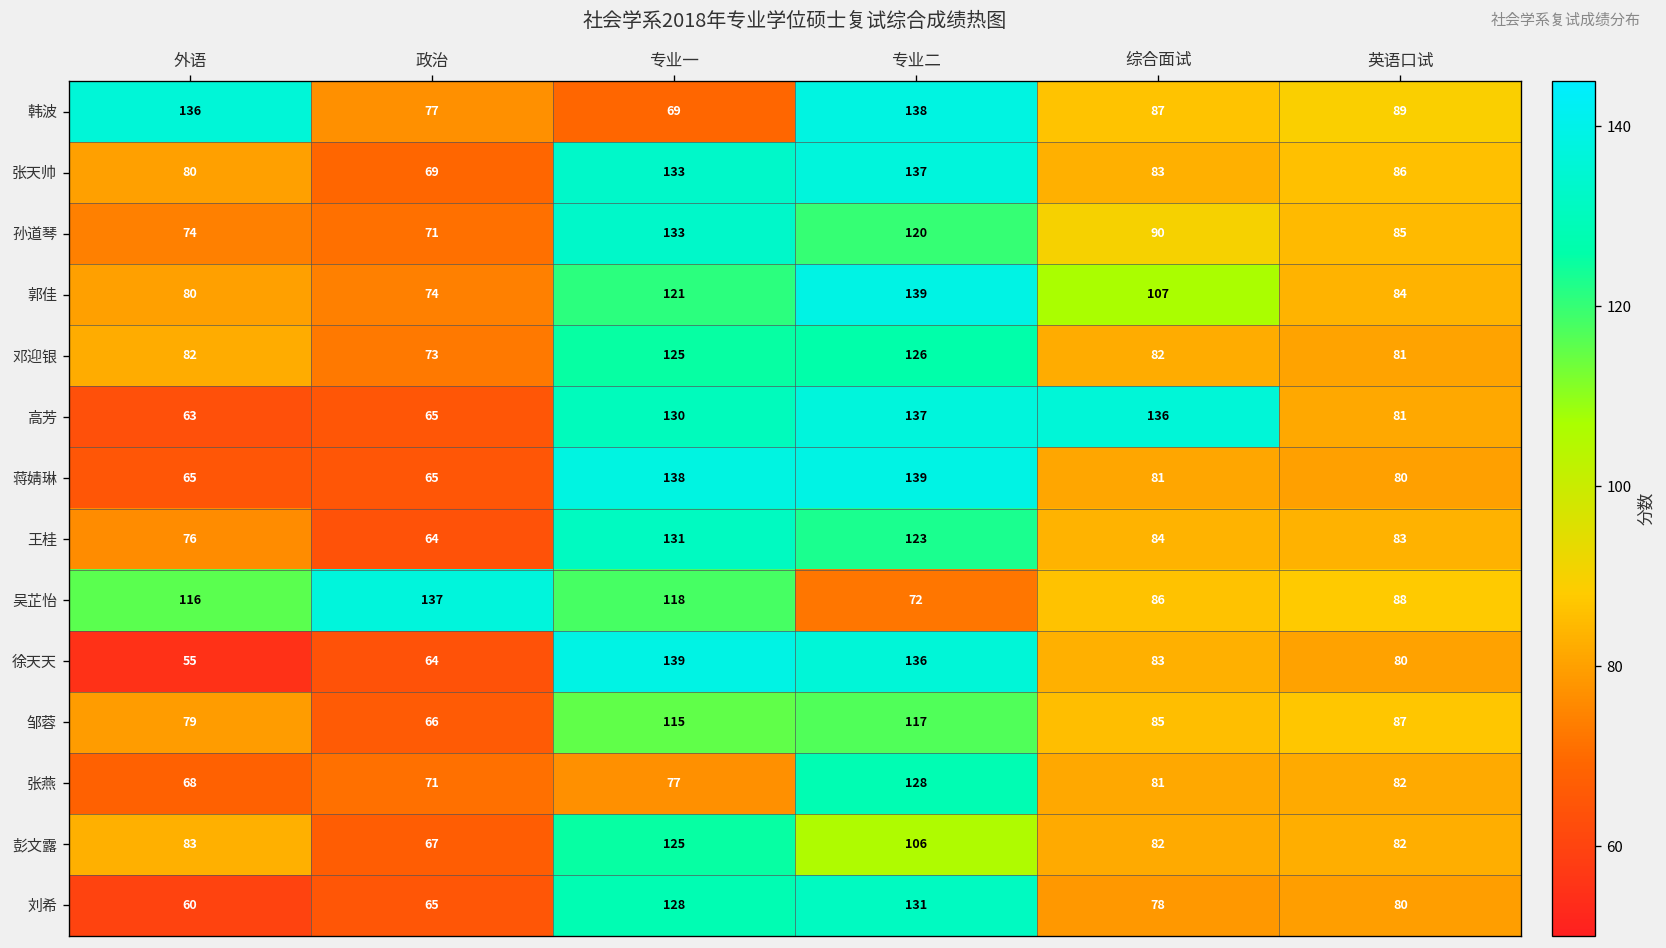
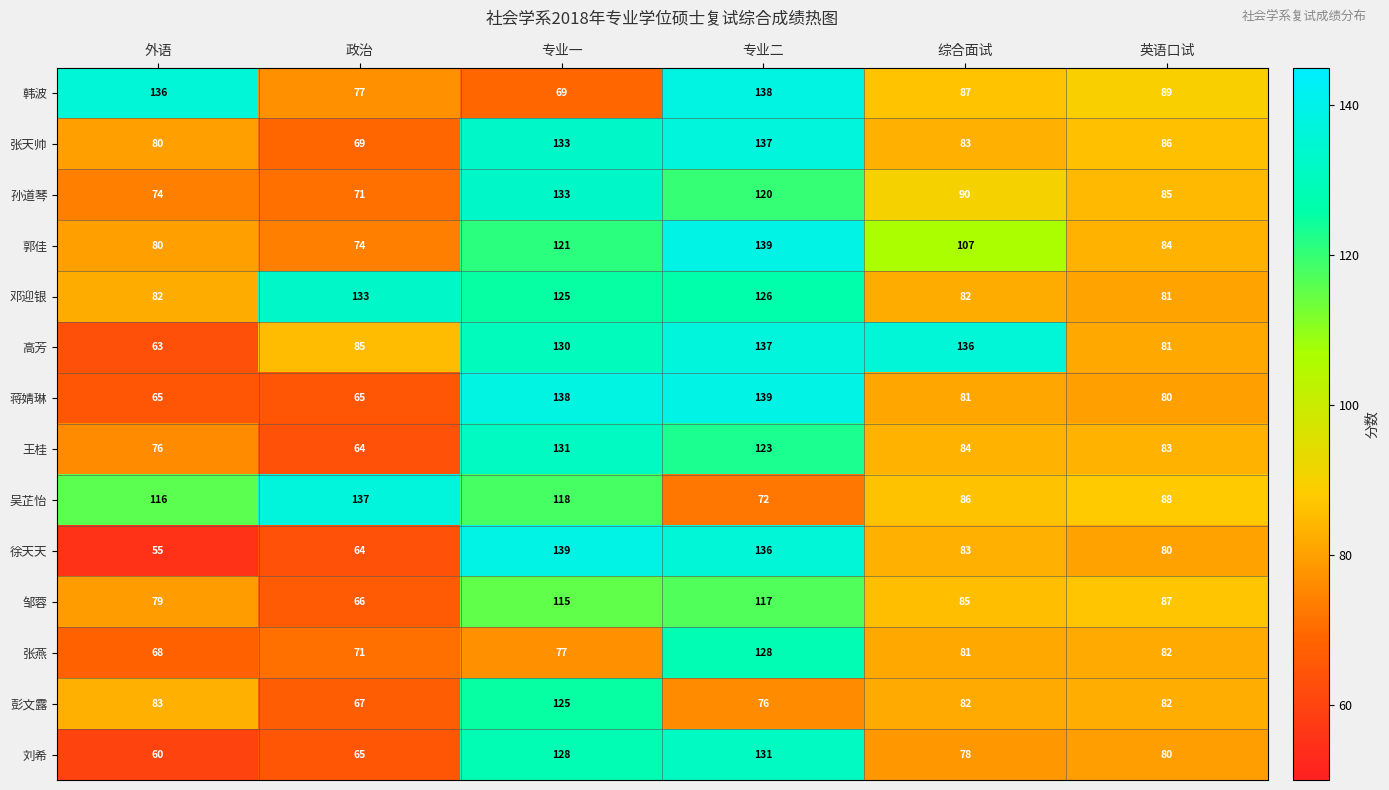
邓迎银, 政治: 73 -> 133
高芳, 政治: 65 -> 85
彭文露, 专业二: 106 -> 76
